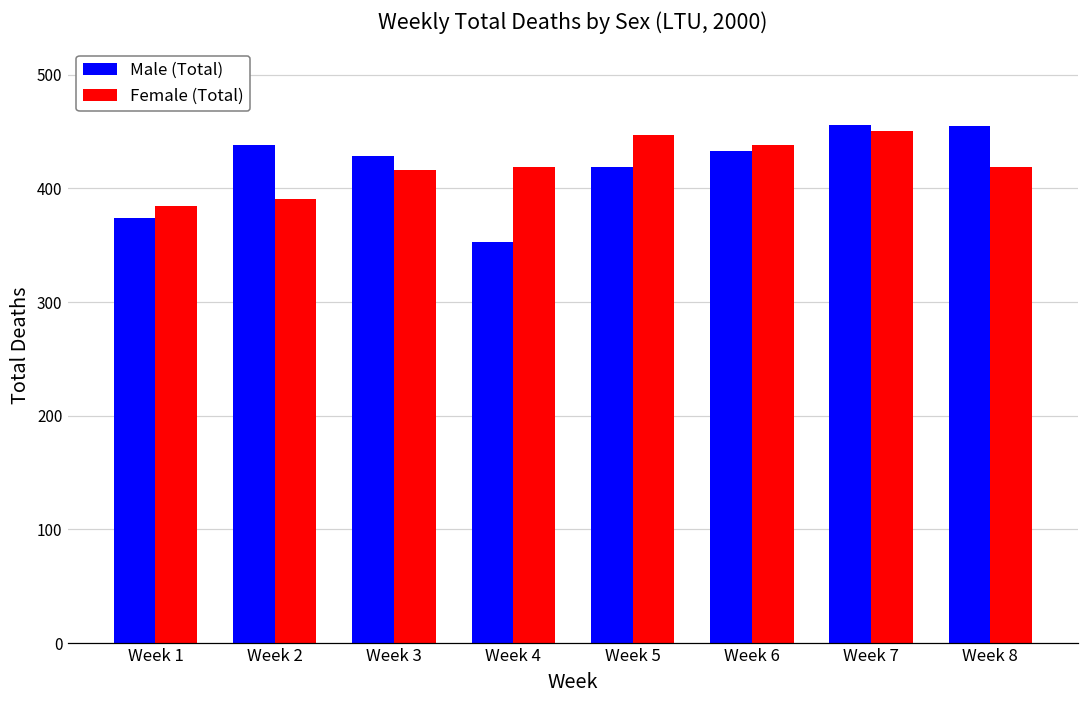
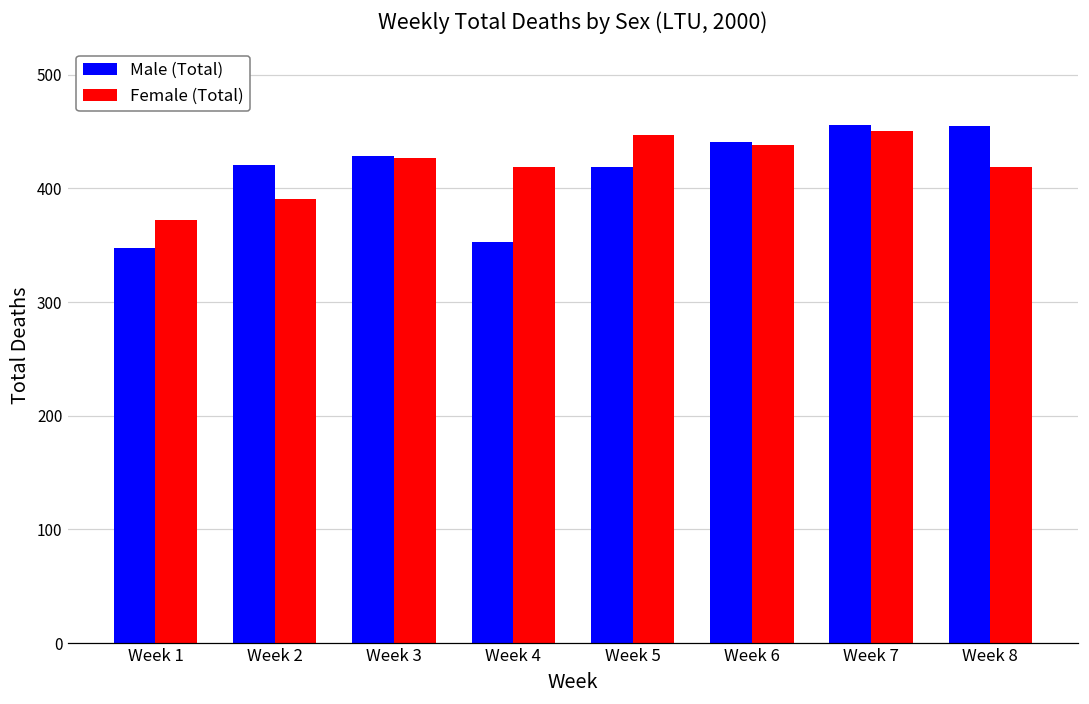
Male (Total), Week 1: 374 -> 348
Female (Total), Week 1: 385 -> 372
Male (Total), Week 2: 438 -> 421
Female (Total), Week 3: 416 -> 427
Male (Total), Week 6: 433 -> 441
